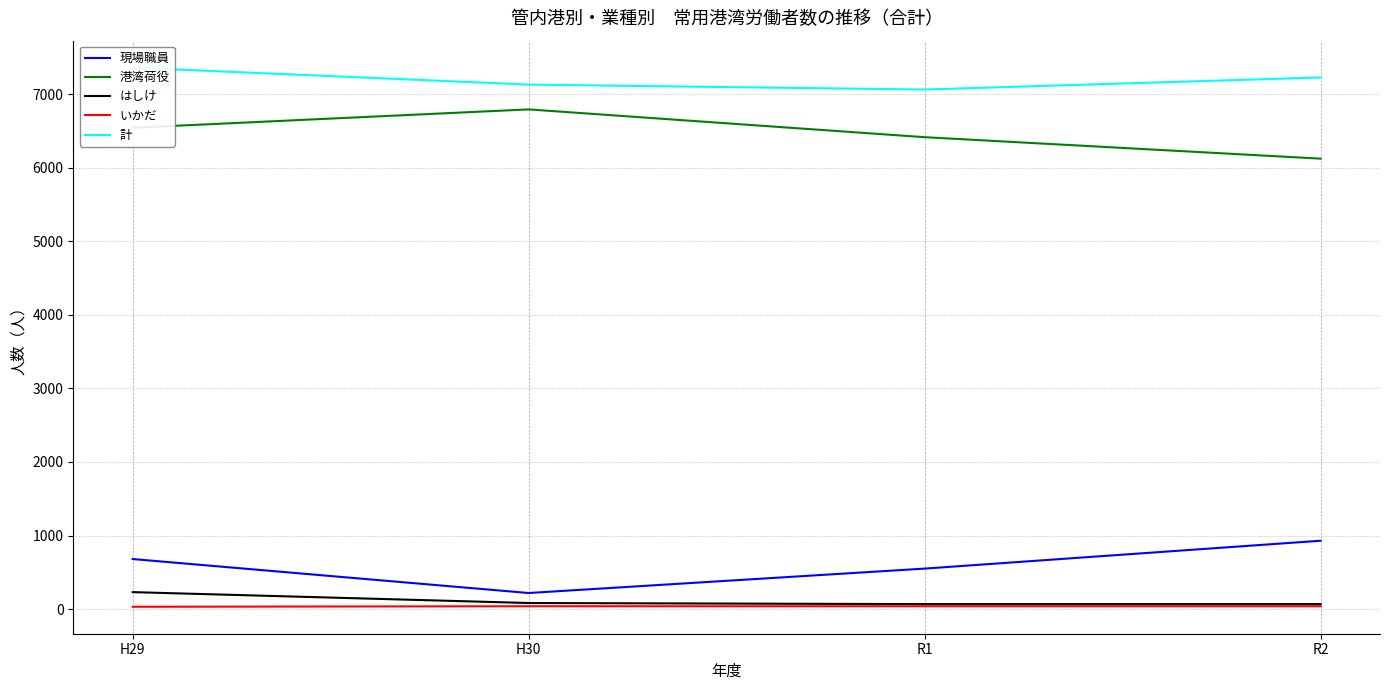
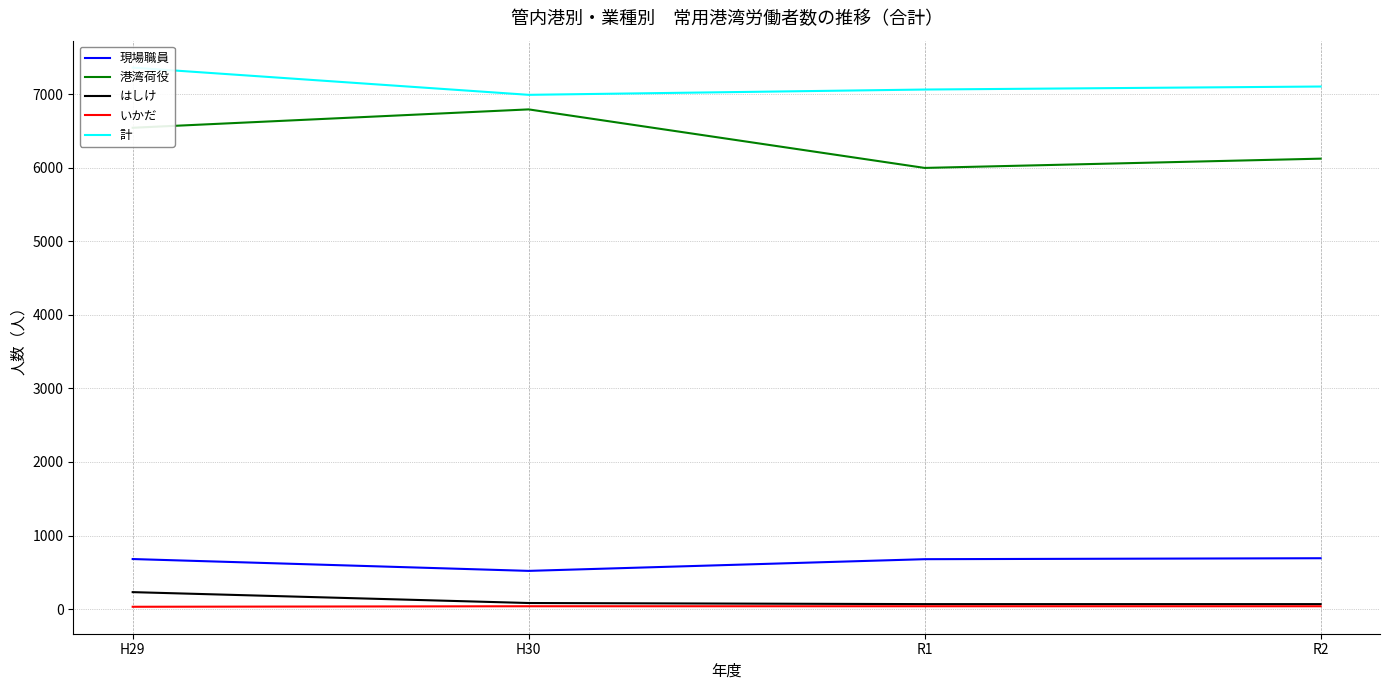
現場職員, H30: 200 -> 500
計, H30: 7100 -> 7000
現場職員, R1: 600 -> 700
港湾荷役, R1: 6400 -> 6000
現場職員, R2: 900 -> 700
計, R2: 7200 -> 7100
